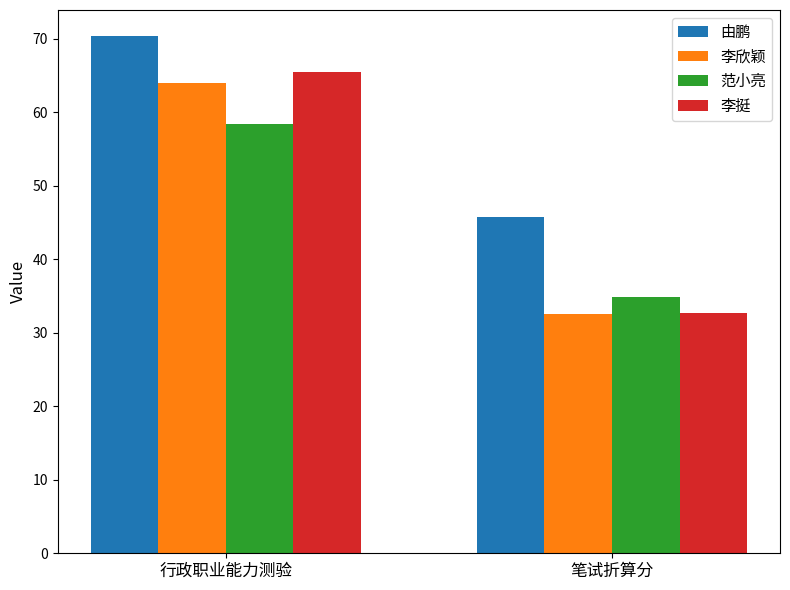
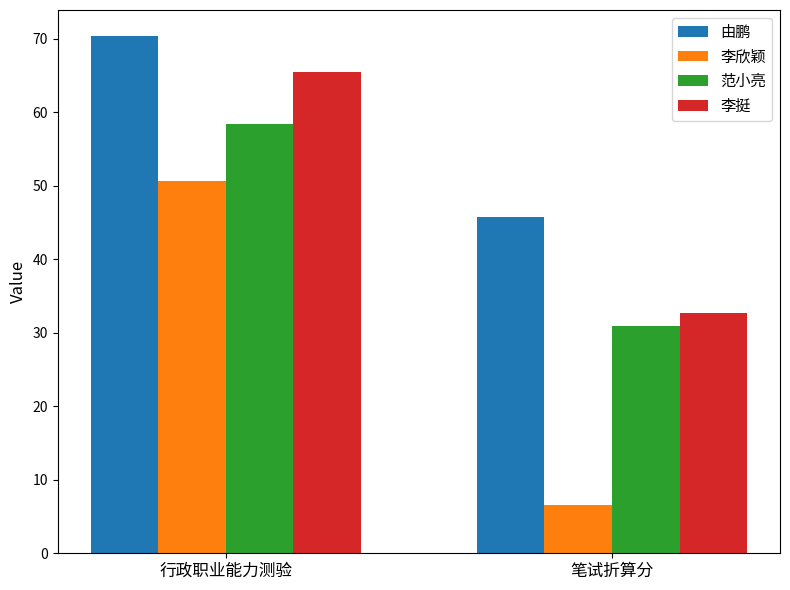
李欣颖, 行政职业能力测验: 64 -> 51
李欣颖, 笔试折算分: 33 -> 7
范小亮, 笔试折算分: 35 -> 31
